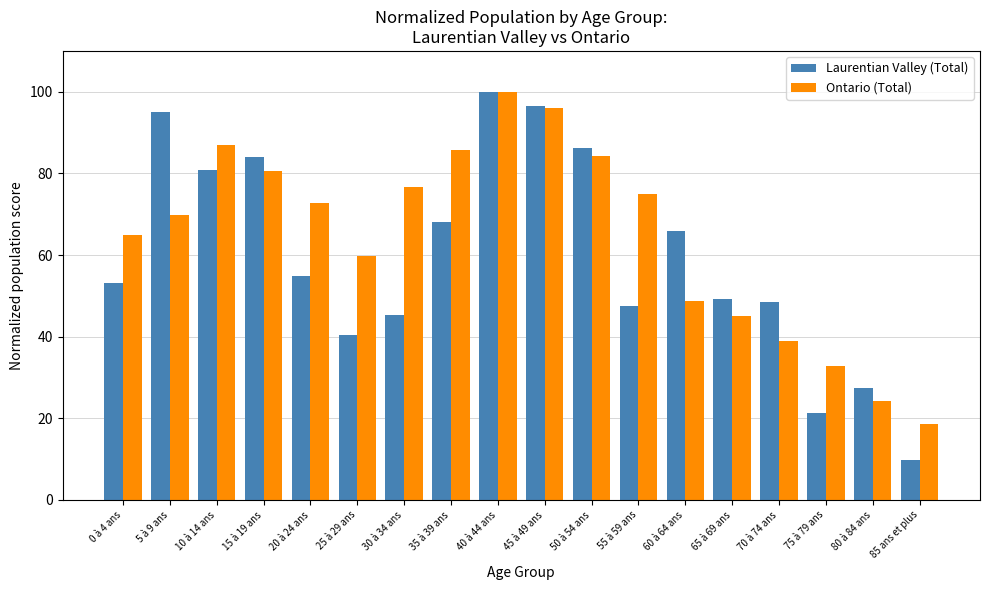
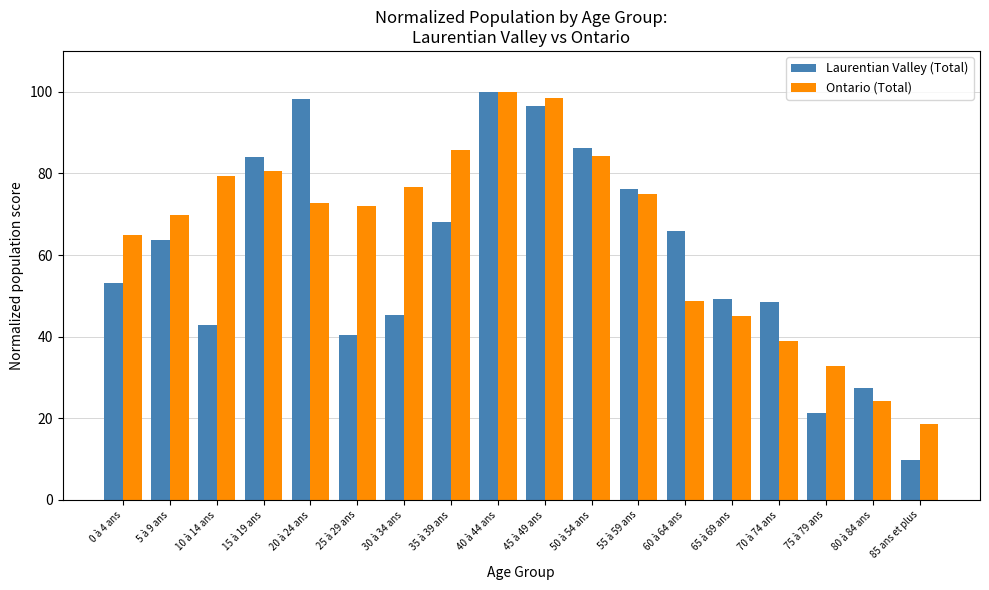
Laurentian Valley (Total), 5 à 9 ans: 95 -> 64
Laurentian Valley (Total), 10 à 14 ans: 81 -> 43
Ontario (Total), 10 à 14 ans: 87 -> 79
Laurentian Valley (Total), 20 à 24 ans: 55 -> 98
Ontario (Total), 25 à 29 ans: 60 -> 72
Ontario (Total), 45 à 49 ans: 96 -> 99
Laurentian Valley (Total), 55 à 59 ans: 48 -> 76
